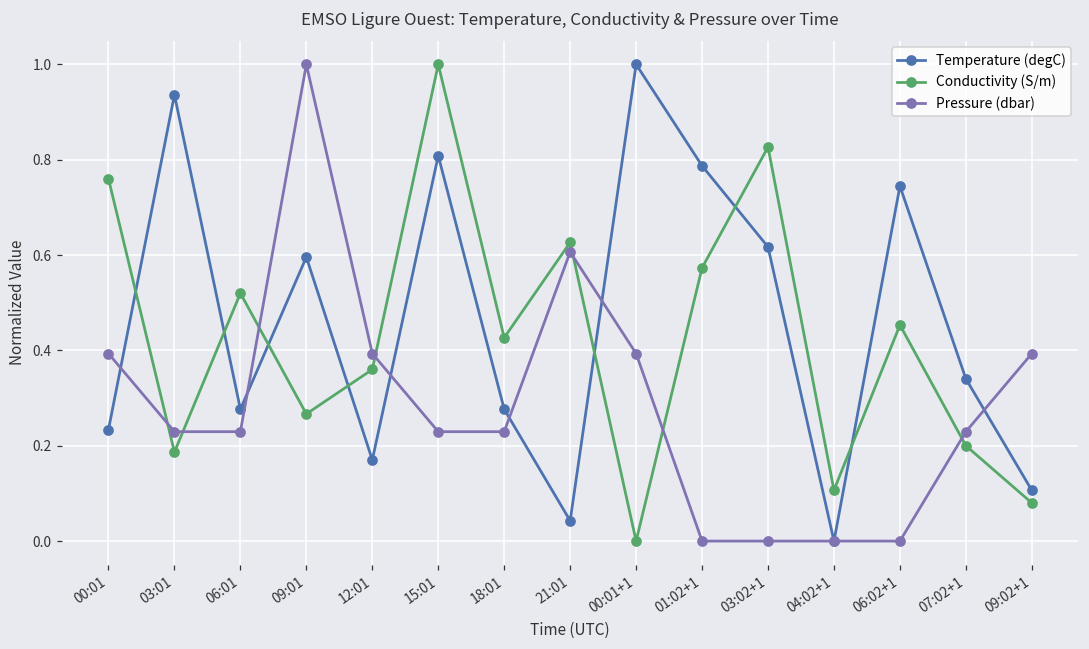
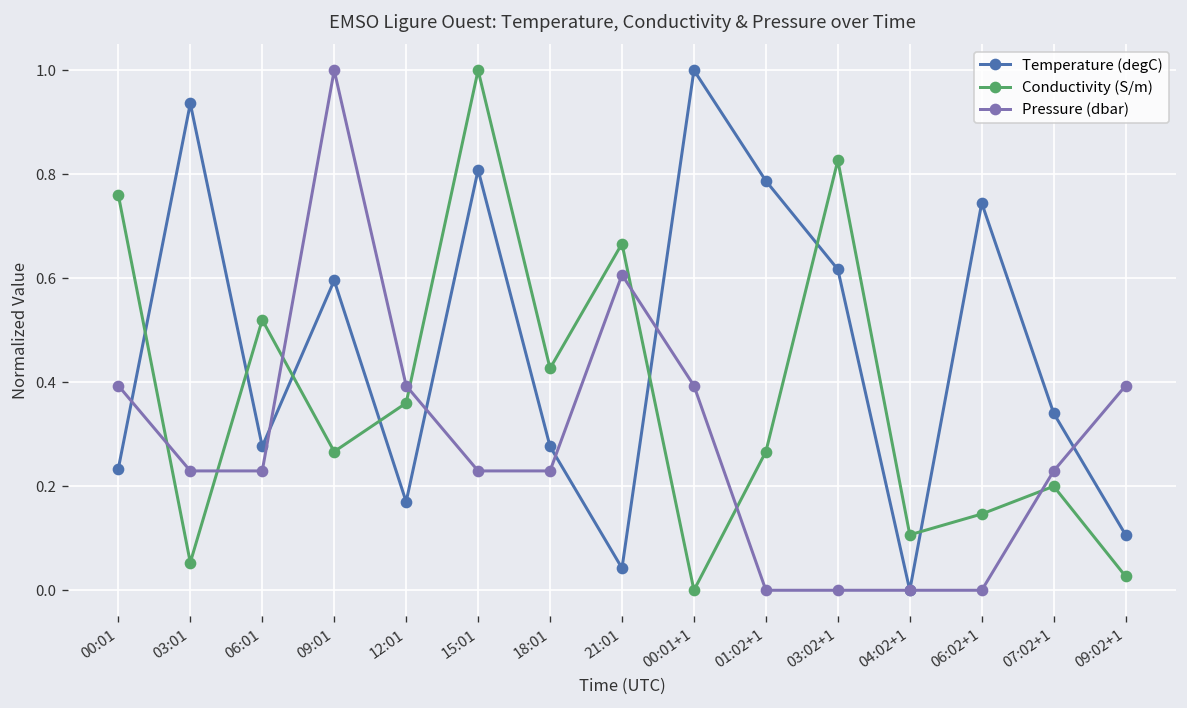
Conductivity (S/m), 03:01: 0.19 -> 0.05
Conductivity (S/m), 21:01: 0.63 -> 0.67
Conductivity (S/m), 01:02+1: 0.57 -> 0.27
Conductivity (S/m), 06:02+1: 0.45 -> 0.15
Conductivity (S/m), 09:02+1: 0.08 -> 0.03
